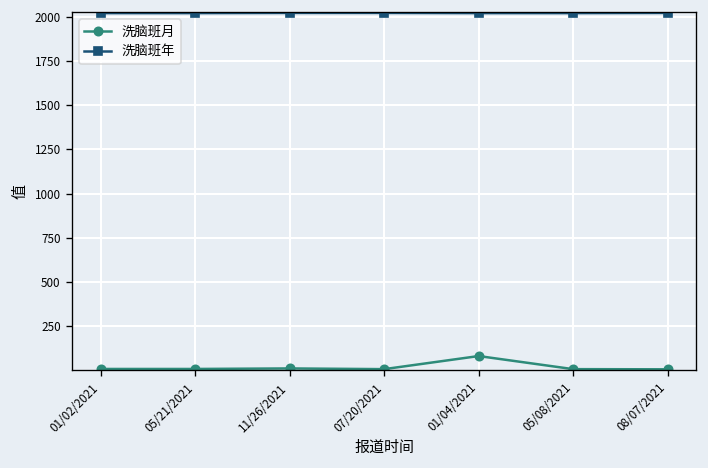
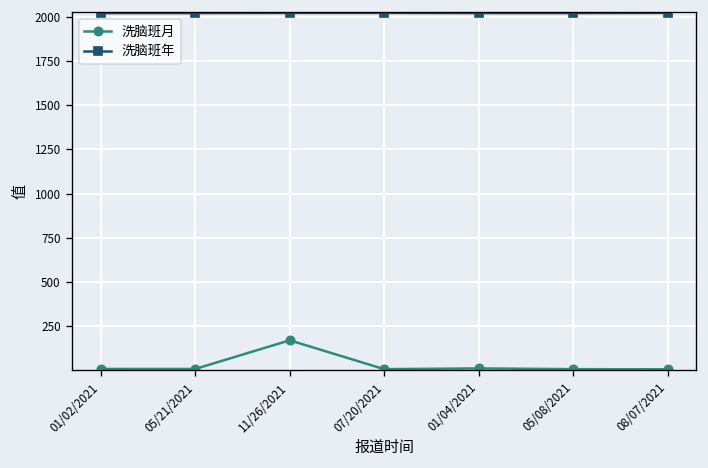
洗脑班月, 11/26/2021: 10 -> 170
洗脑班月, 01/04/2021: 80 -> 10
